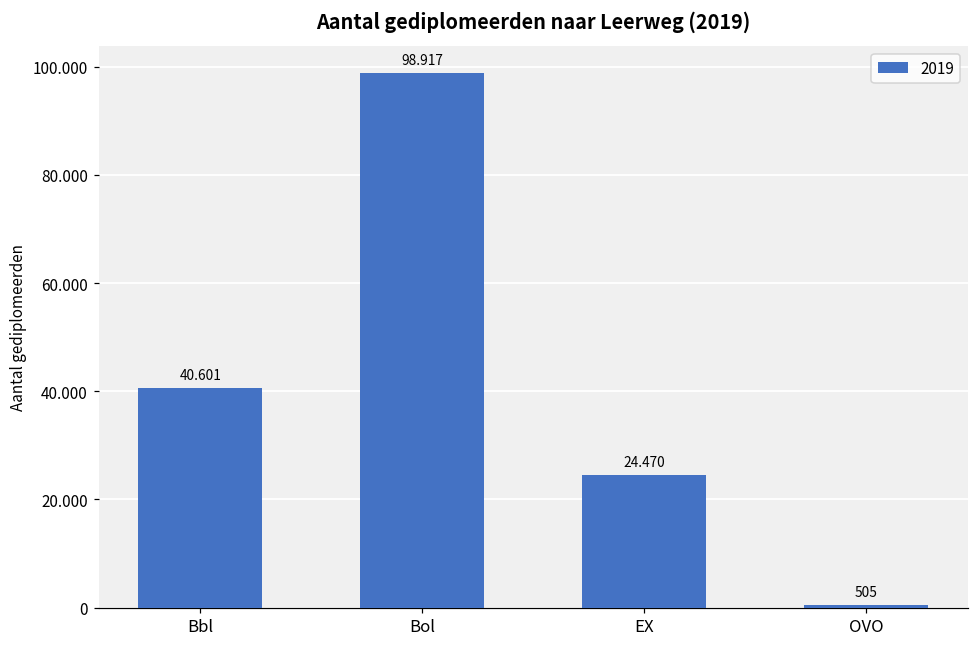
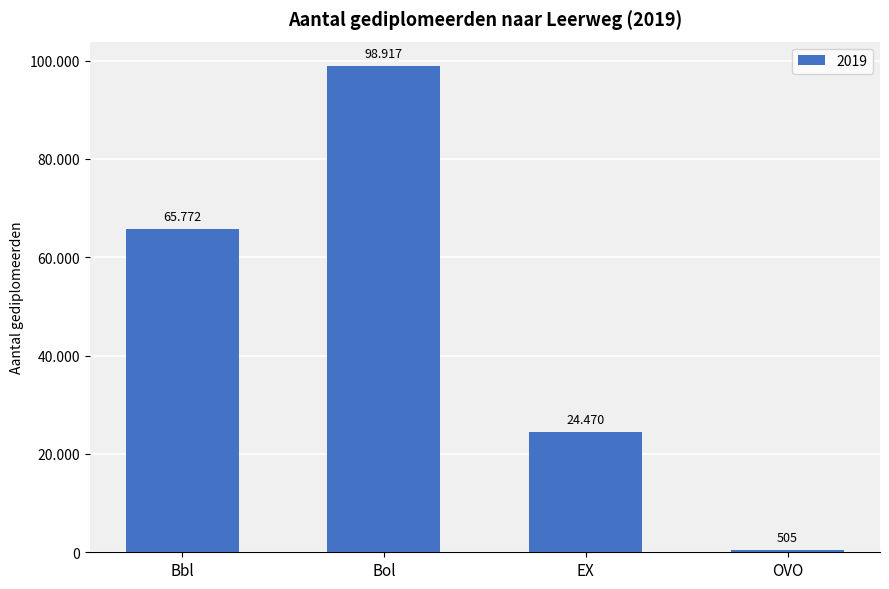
Bbl: 40.601 -> 65.772
